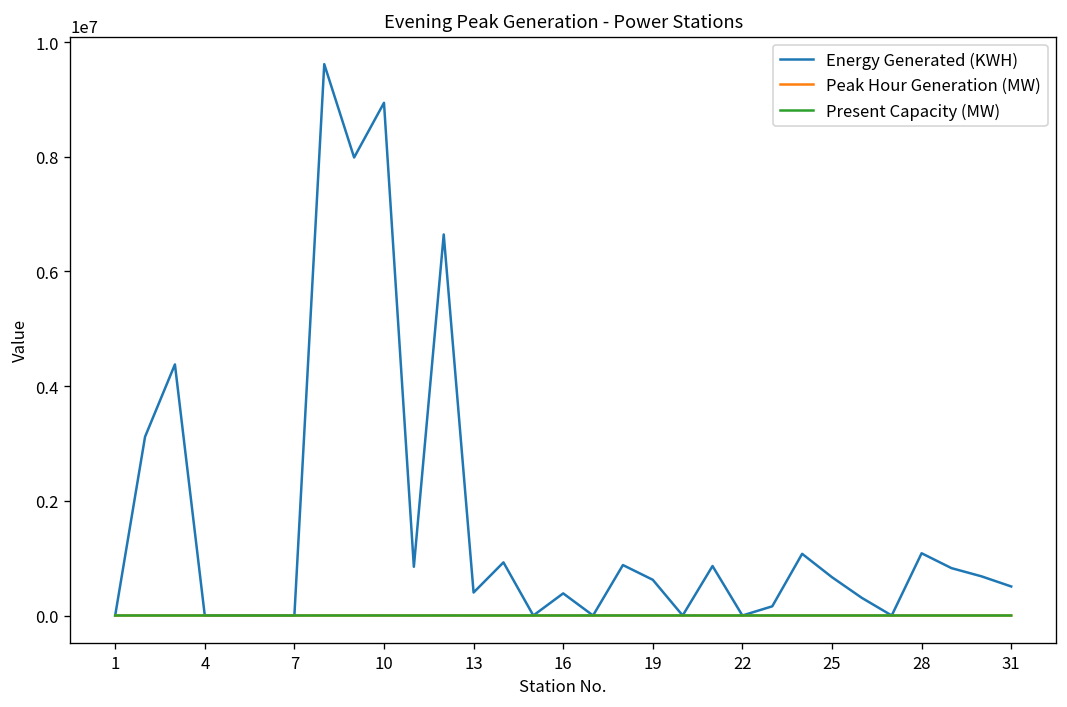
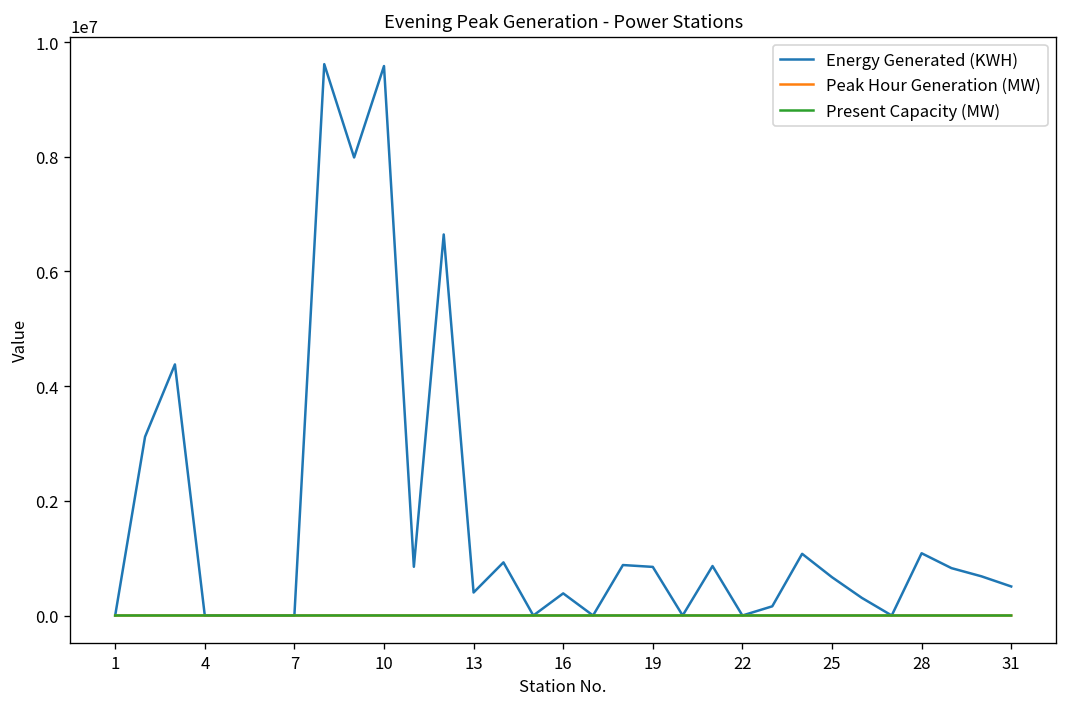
Energy Generated (KWH), 10: 8900000 -> 9600000
Energy Generated (KWH), 19: 600000 -> 800000
